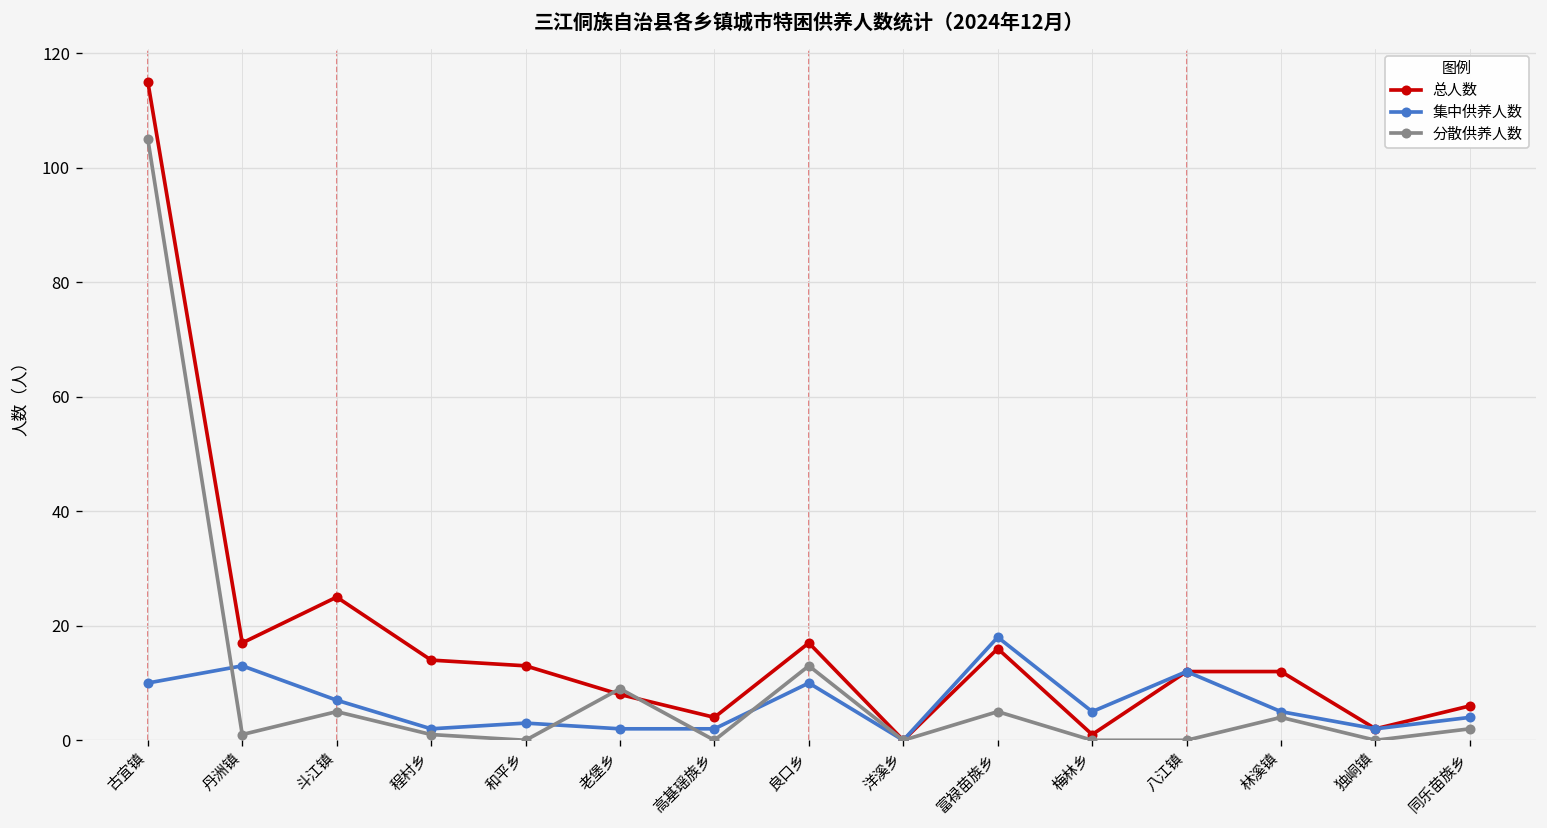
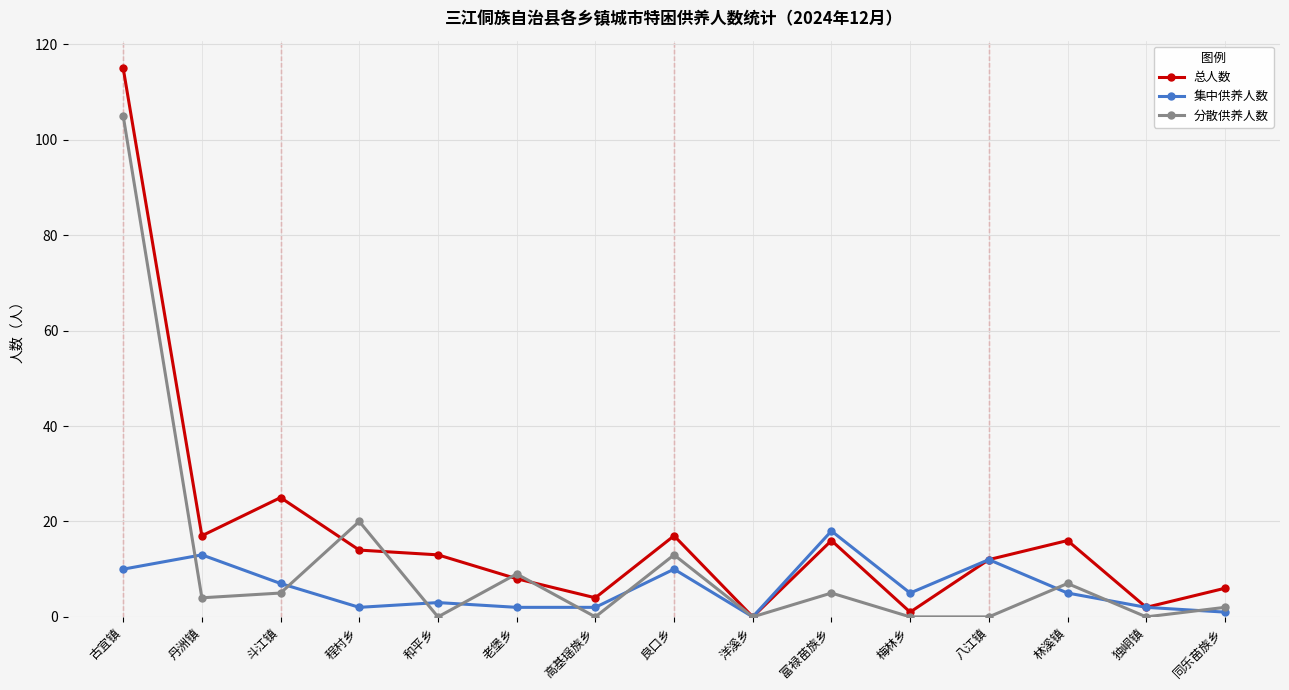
分散供养人数, 丹洲镇: 1 -> 4
分散供养人数, 程村乡: 1 -> 20
总人数, 林溪镇: 12 -> 16
分散供养人数, 林溪镇: 4 -> 7
集中供养人数, 同乐苗族乡: 4 -> 1
